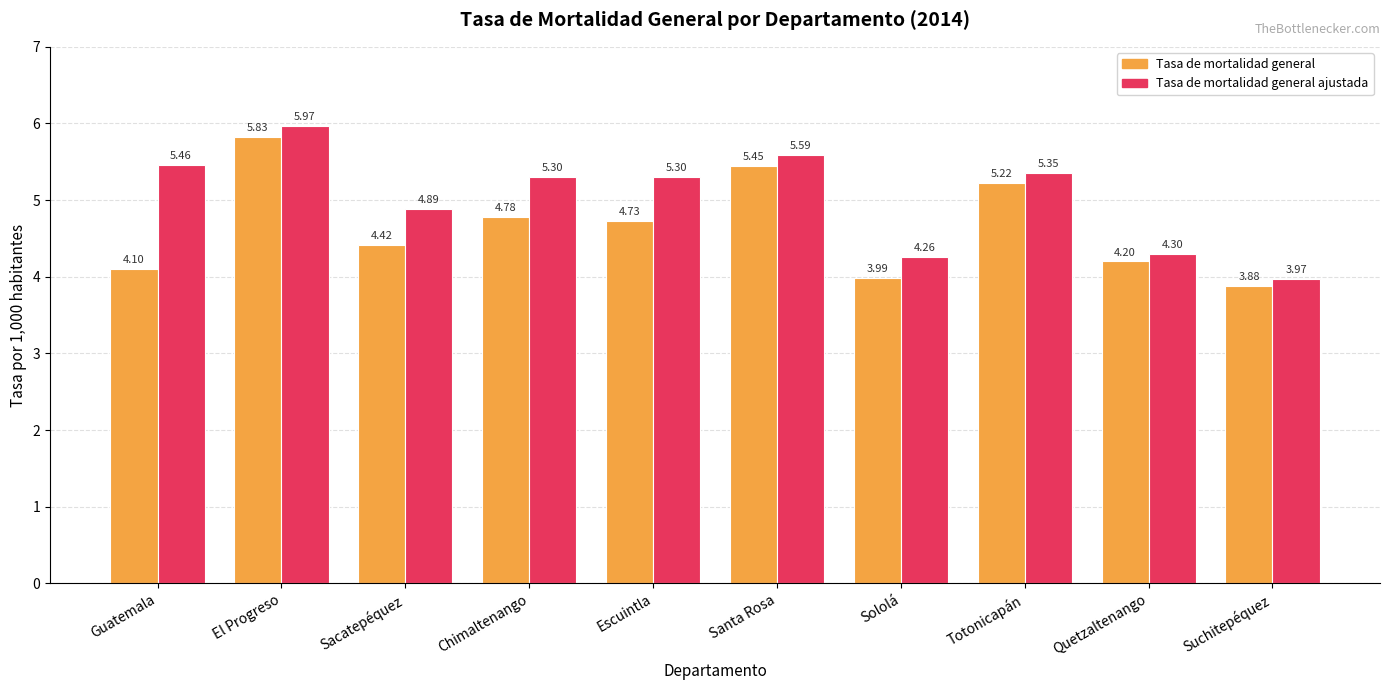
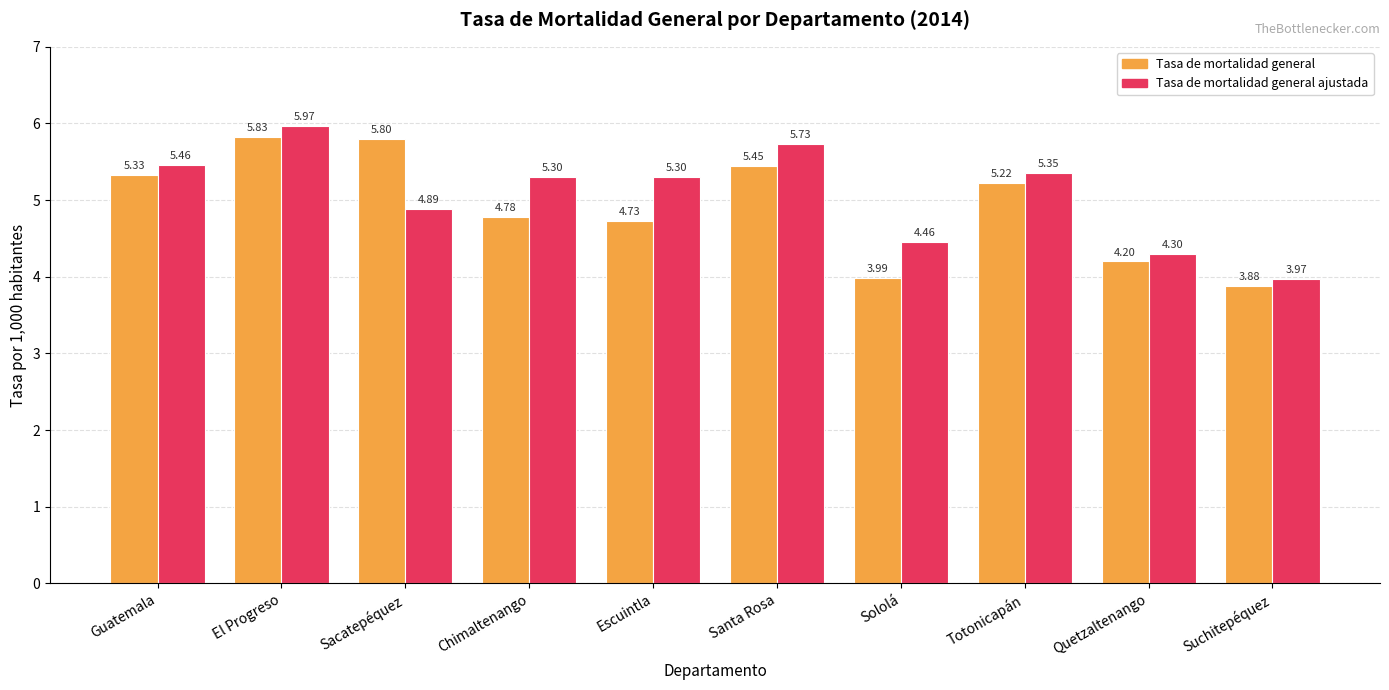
Tasa de mortalidad general, Guatemala: 4.10 -> 5.33
Tasa de mortalidad general, Sacatepéquez: 4.42 -> 5.80
Tasa de mortalidad general ajustada, Santa Rosa: 5.59 -> 5.73
Tasa de mortalidad general ajustada, Sololá: 4.26 -> 4.46
